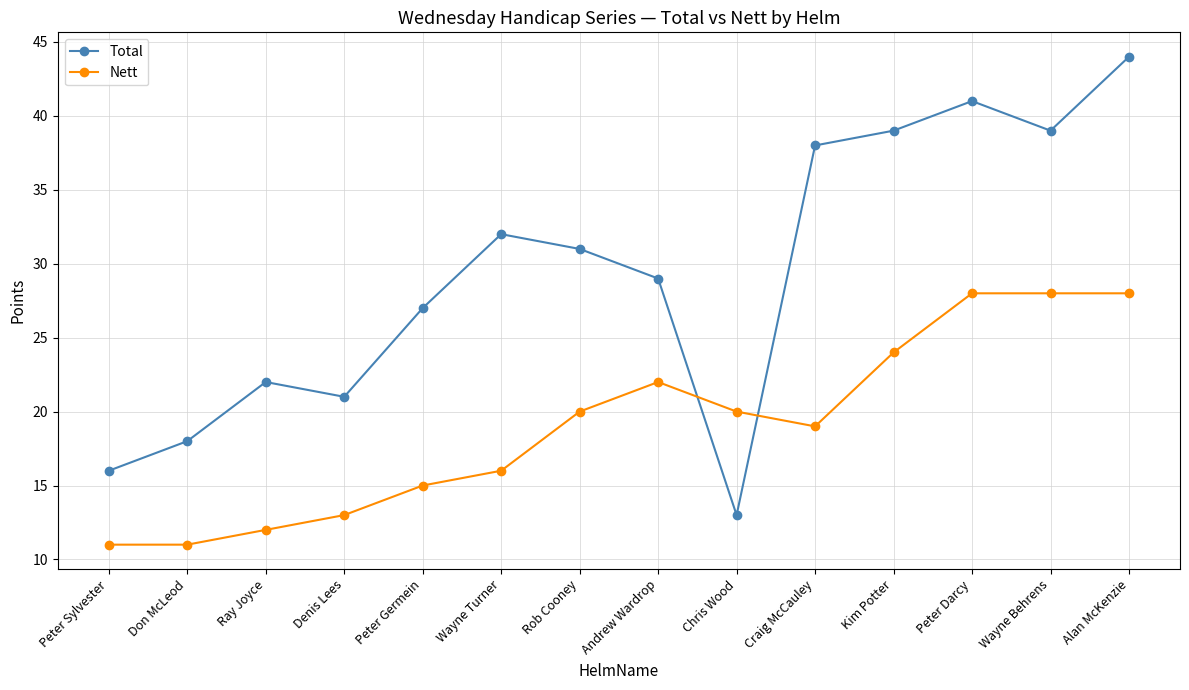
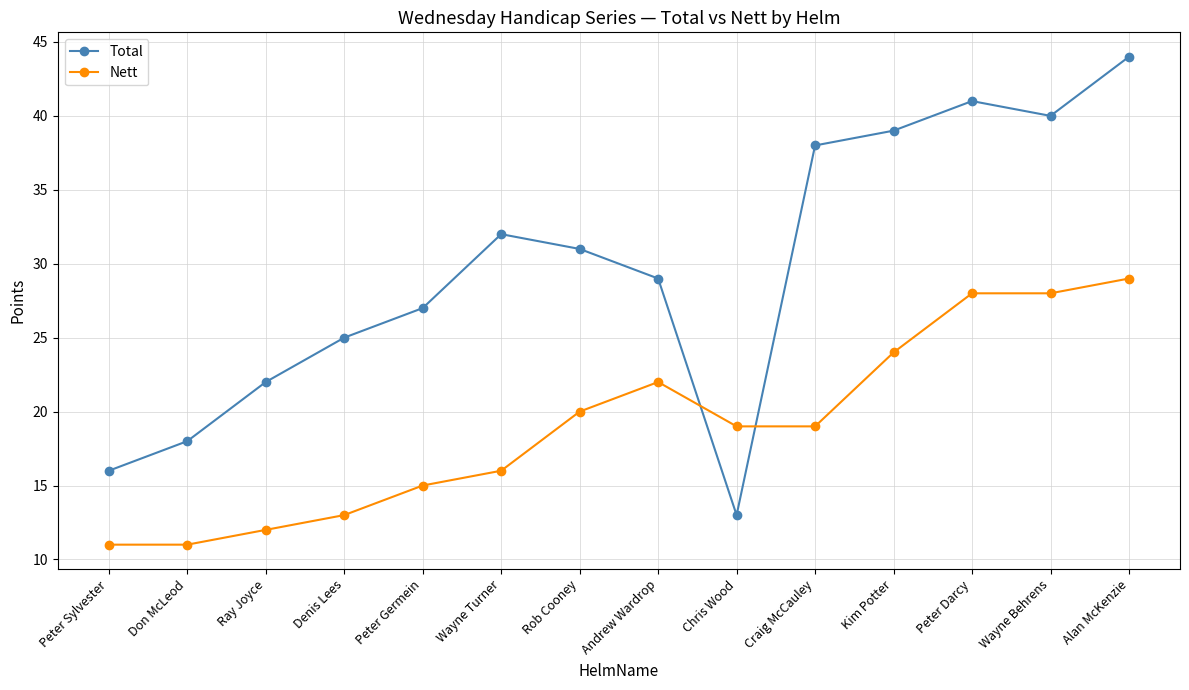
Total, Denis Lees: 21 -> 25
Nett, Chris Wood: 20 -> 19
Total, Wayne Behrens: 39 -> 40
Nett, Alan McKenzie: 28 -> 29
